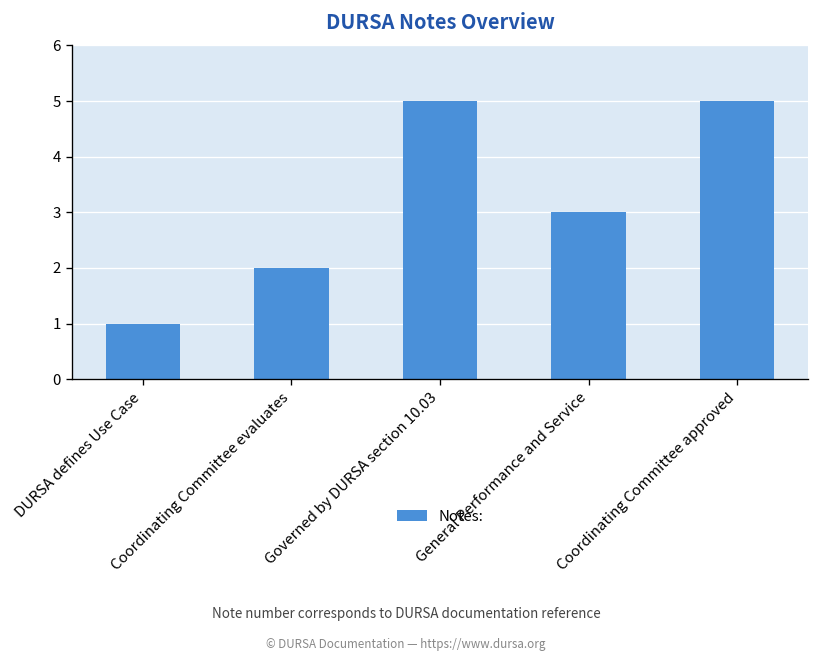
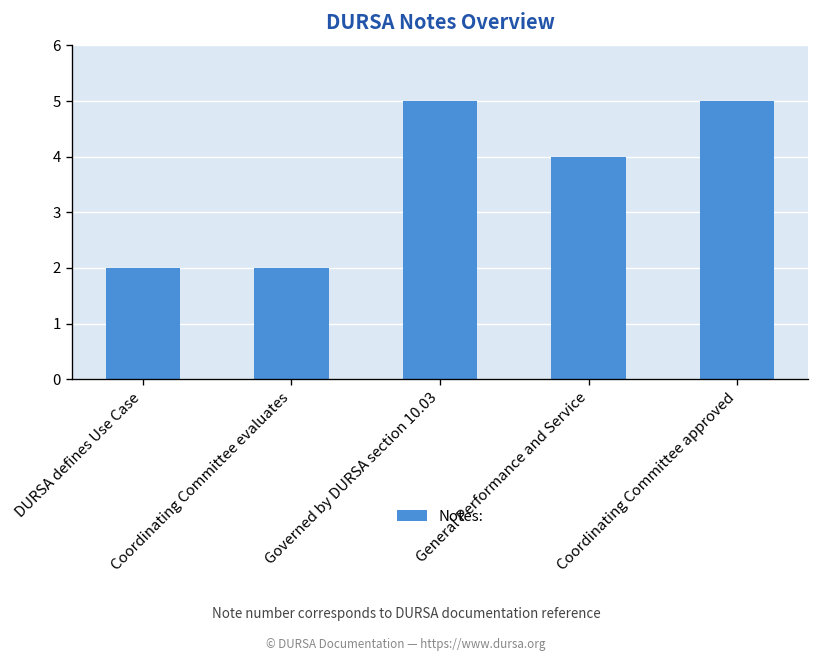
DURSA defines Use Case: 1 -> 2
General Performance and Service: 3 -> 4
